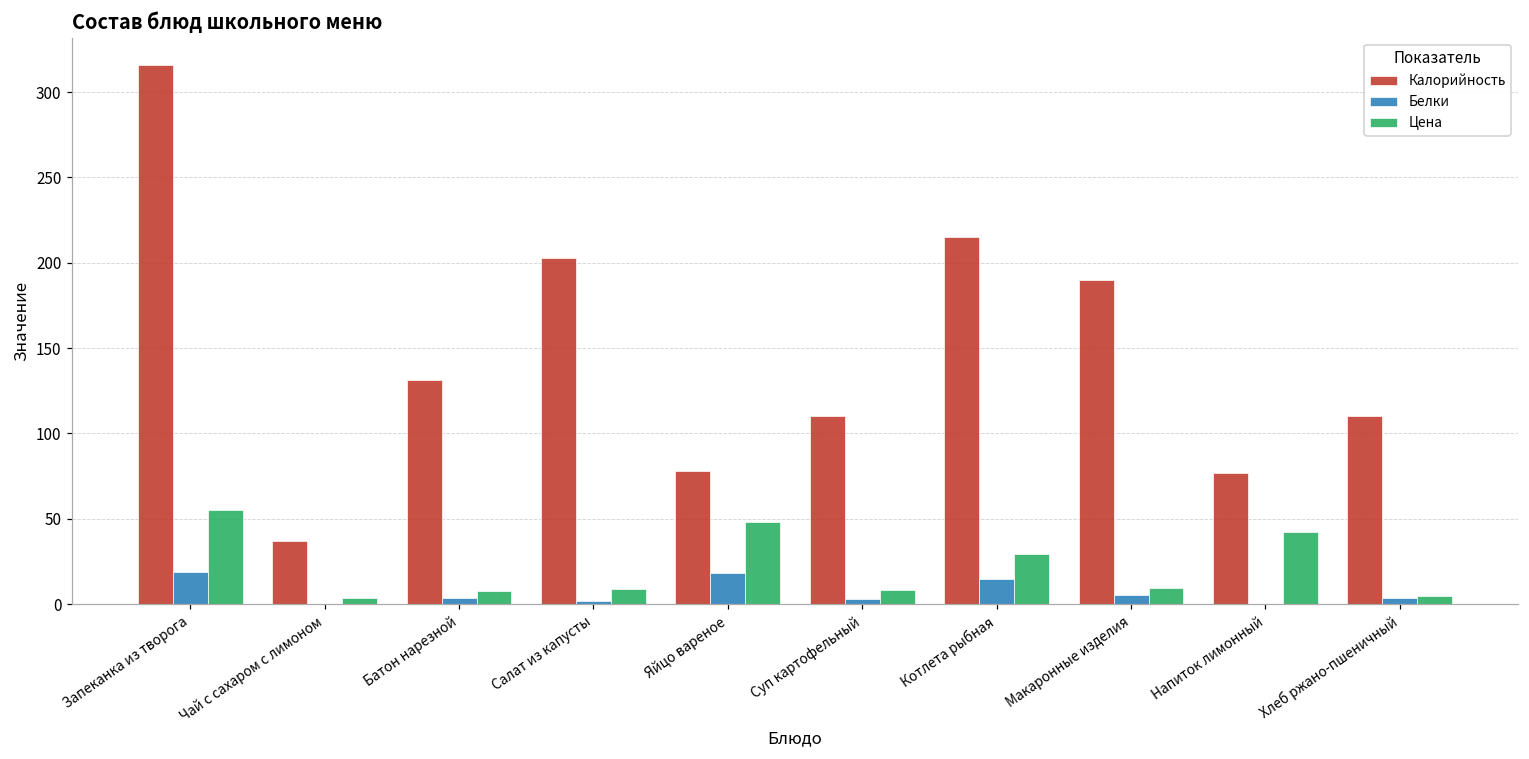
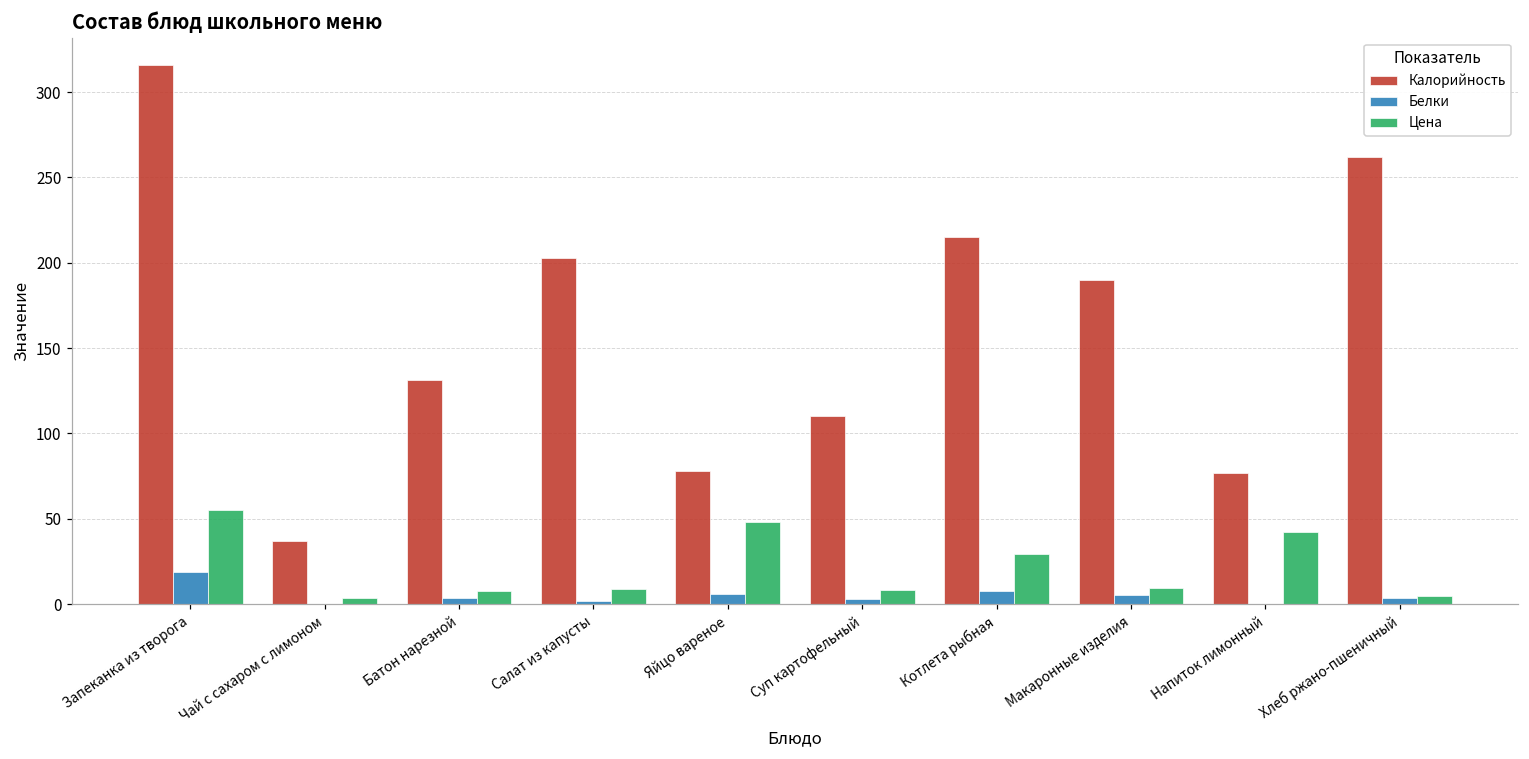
Белки, Яйцо вареное: 18 -> 6
Белки, Котлета рыбная: 15 -> 8
Калорийность, Хлеб ржано-пшеничный: 110 -> 262
